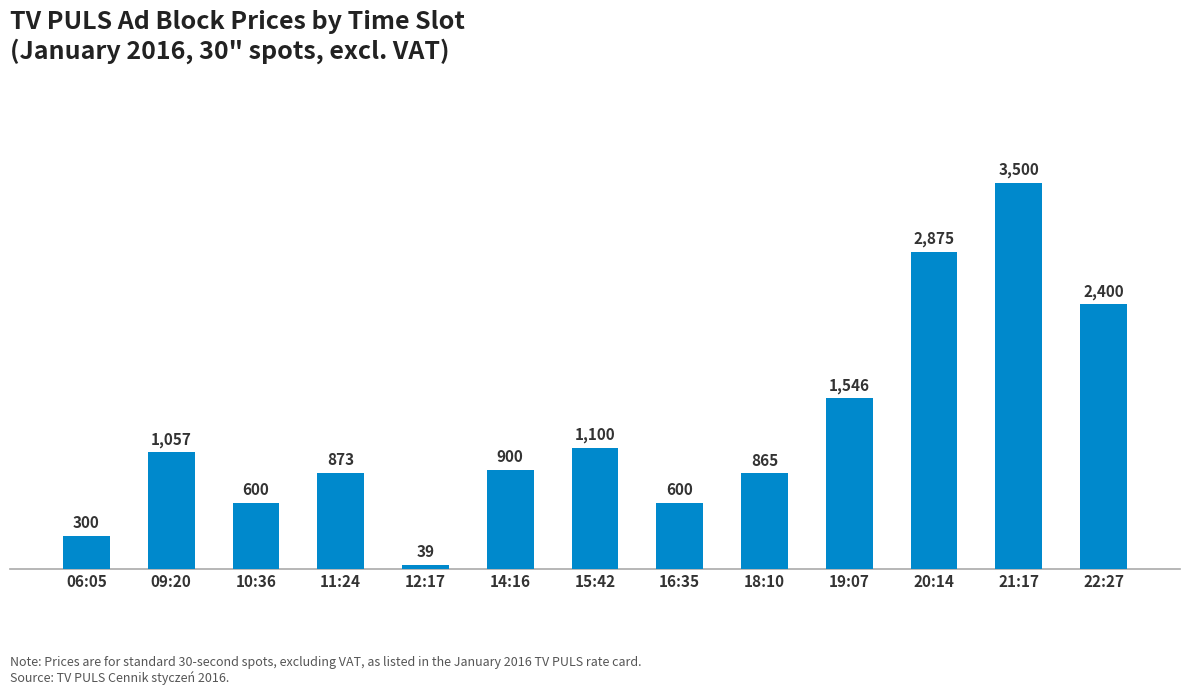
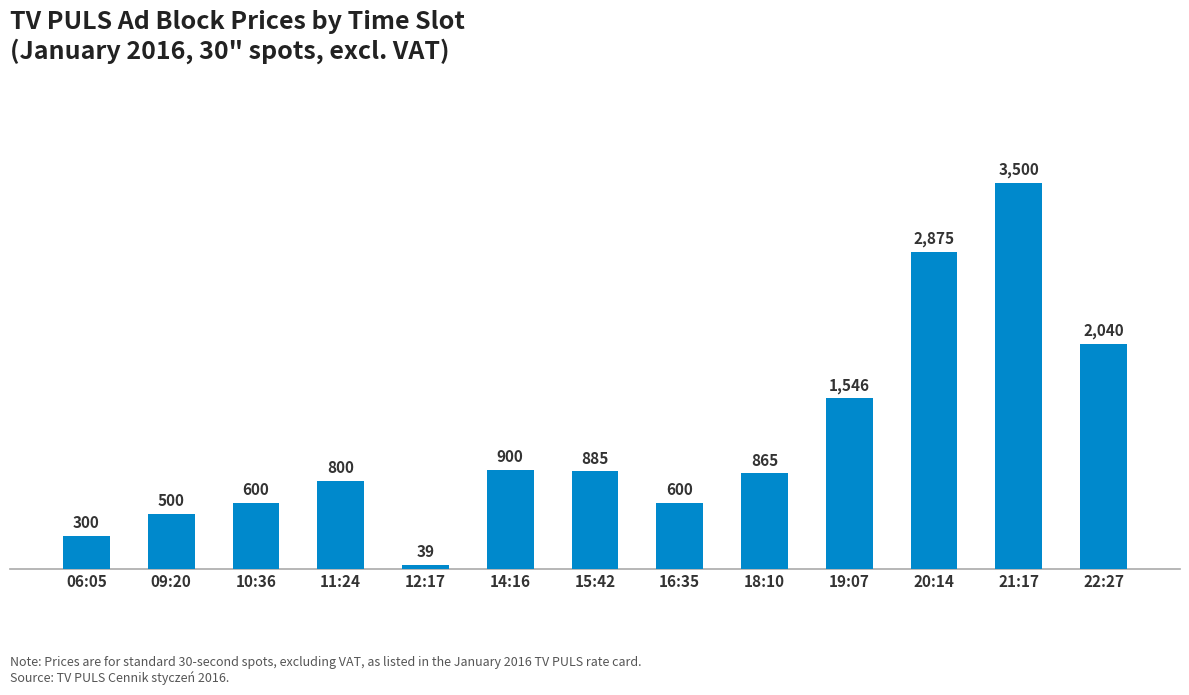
09:20: 1,057 -> 500
11:24: 873 -> 800
15:42: 1,100 -> 885
22:27: 2,400 -> 2,040
